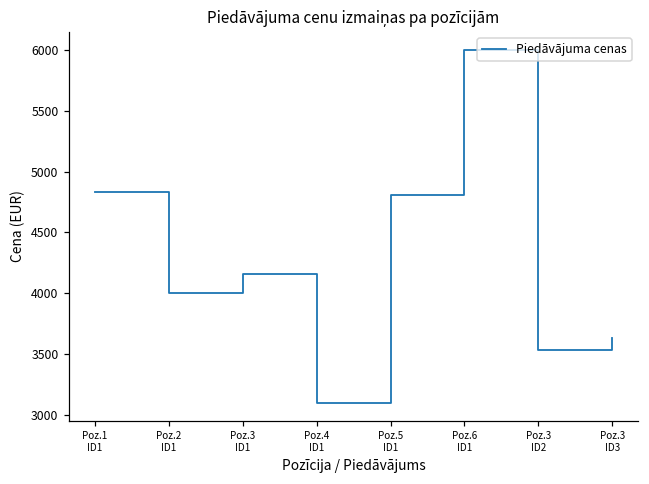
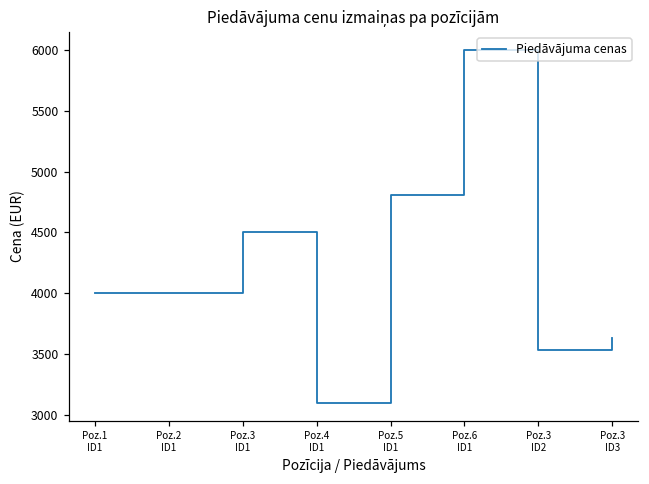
Poz.1 ID1: 4830 -> 4000
Poz.3 ID1: 4160 -> 4500
